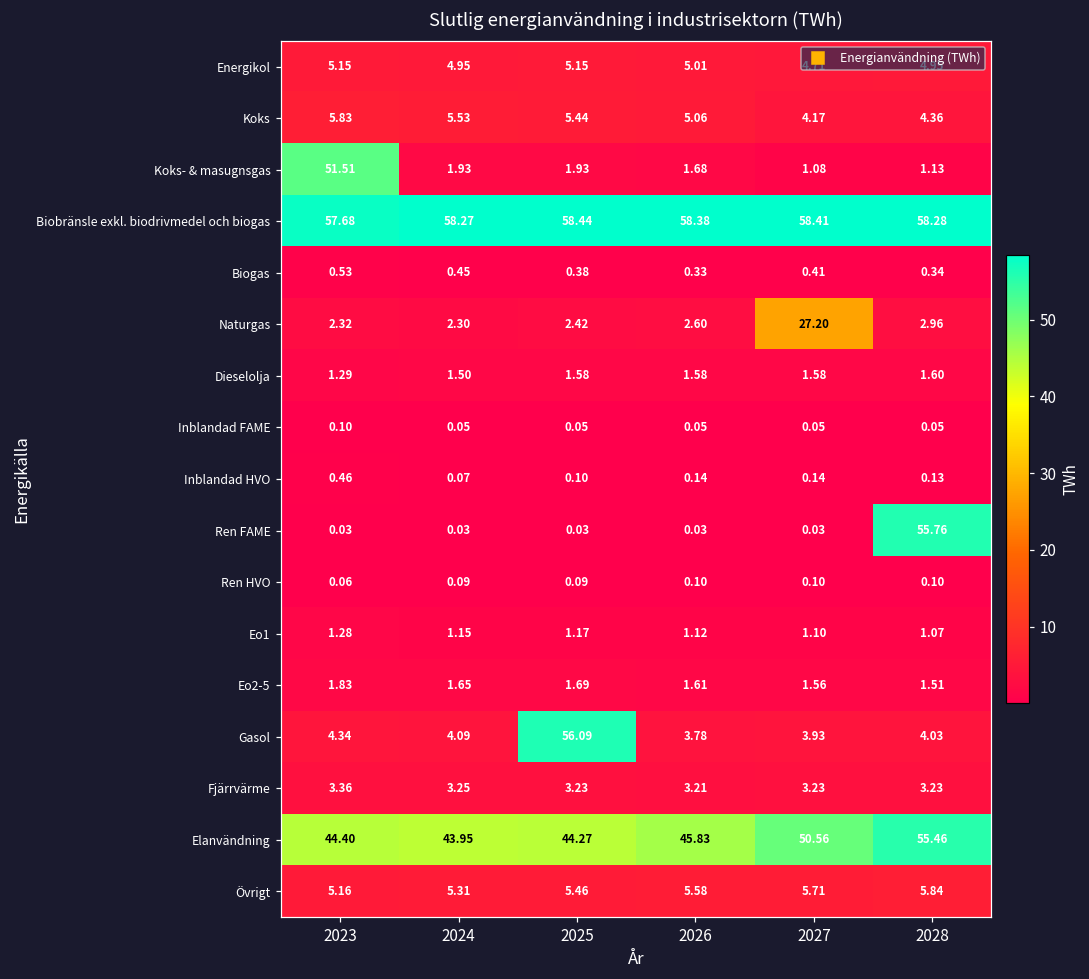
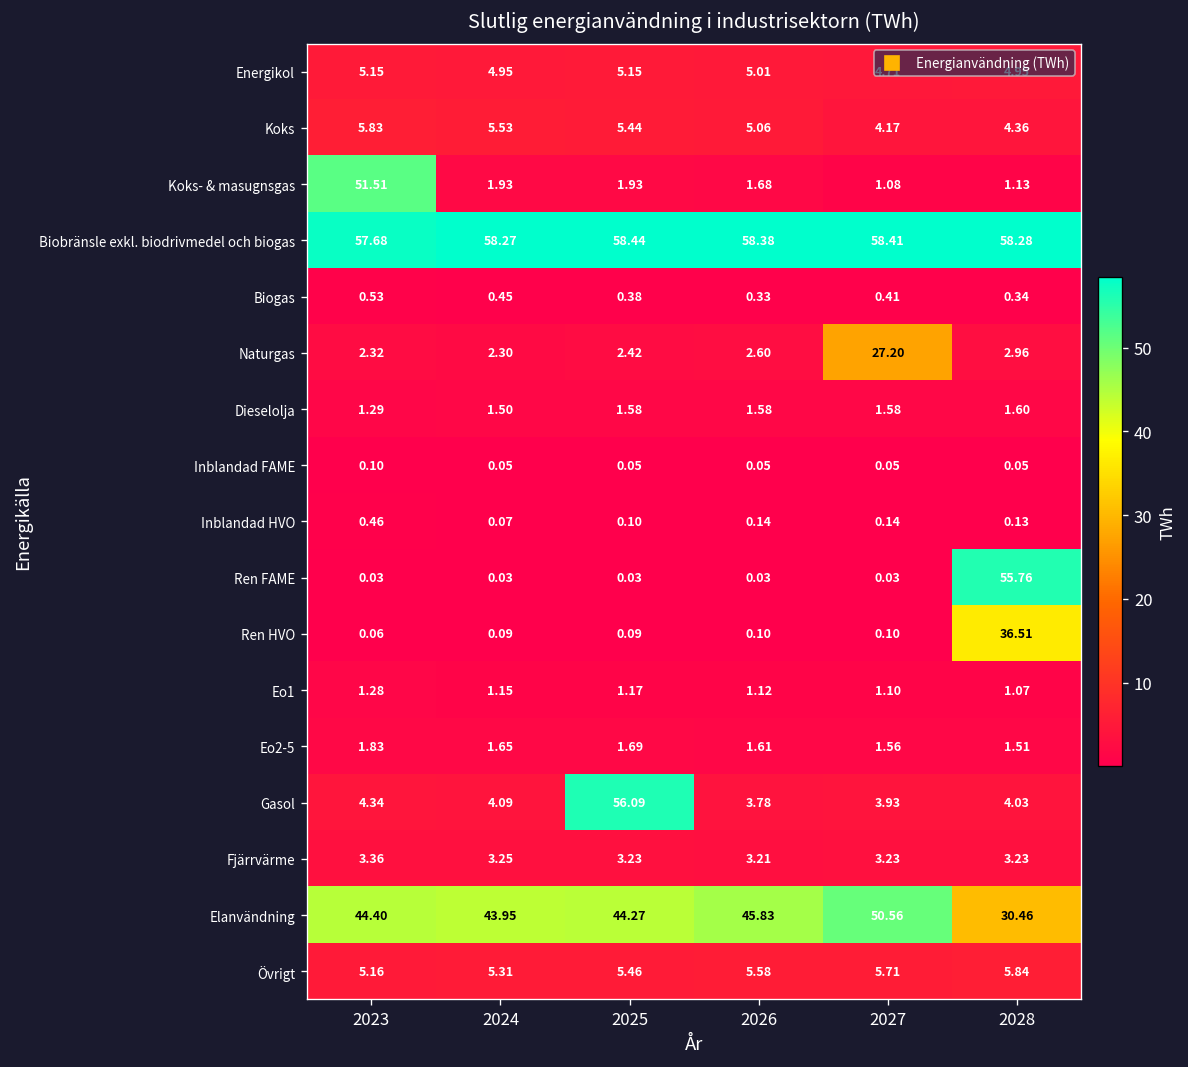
Ren HVO, 2028: 0.10 -> 36.51
Elanvändning, 2028: 55.46 -> 30.46
